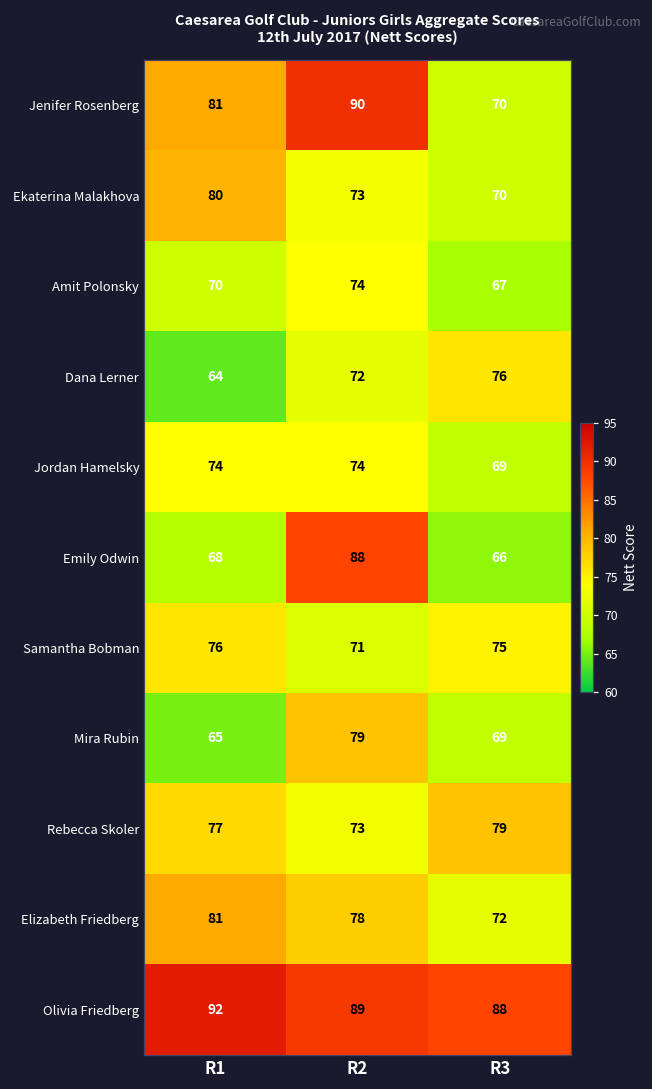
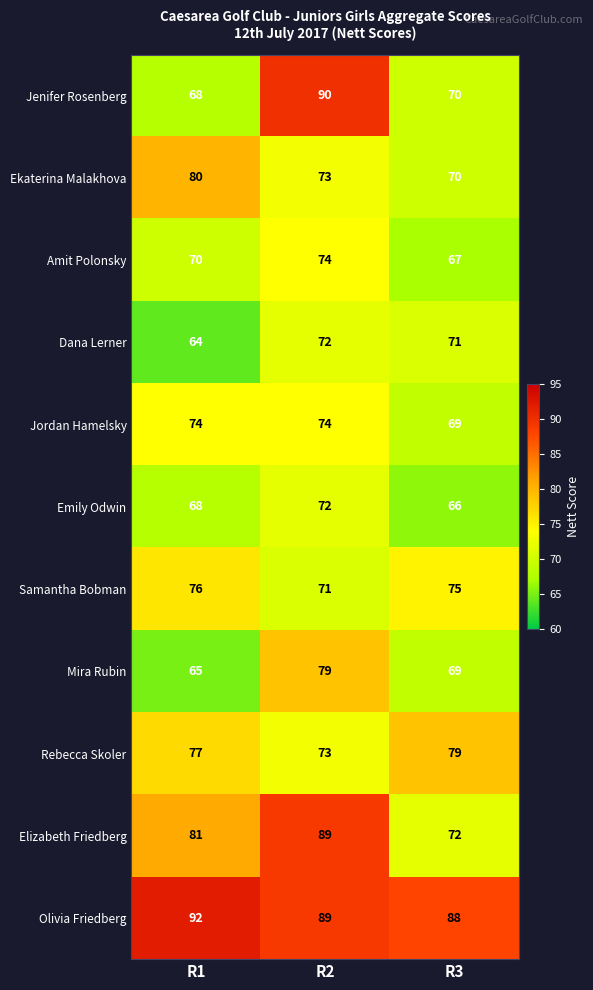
Jenifer Rosenberg, R1: 81 -> 68
Dana Lerner, R3: 76 -> 71
Emily Odwin, R2: 88 -> 72
Elizabeth Friedberg, R2: 78 -> 89
